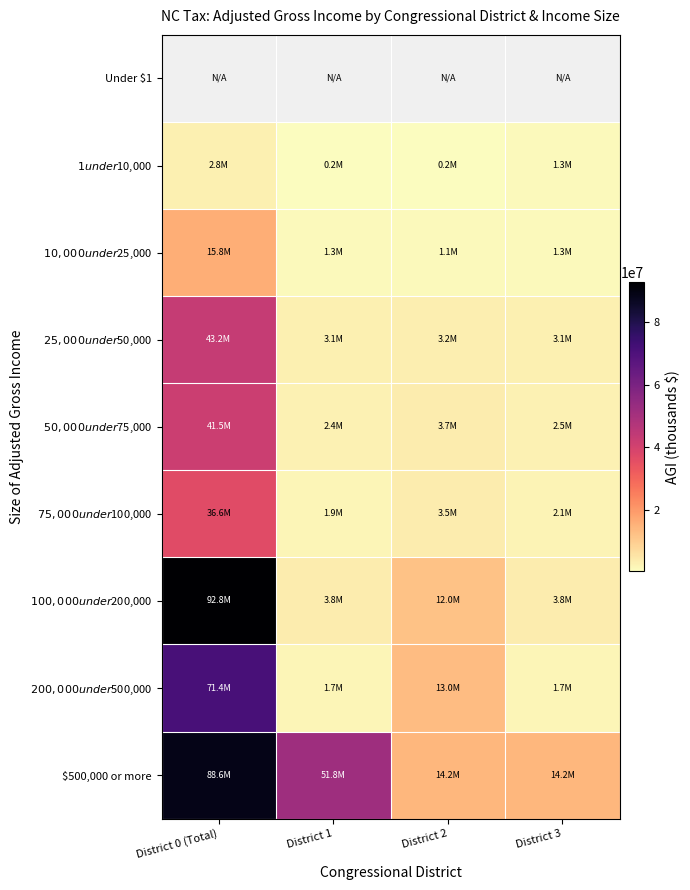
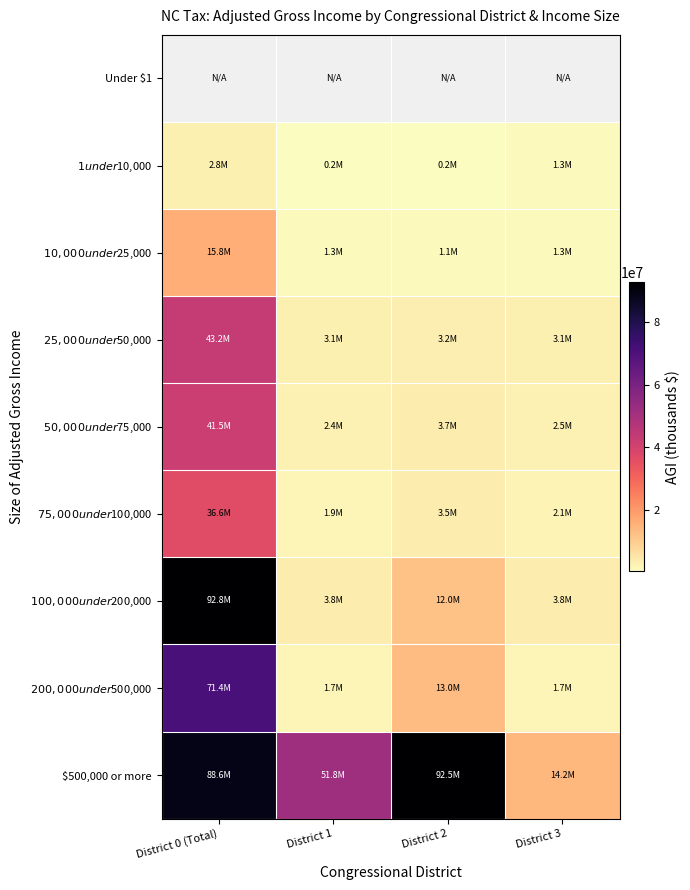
$500,000 or more, District 2: 14.2M -> 92.5M
